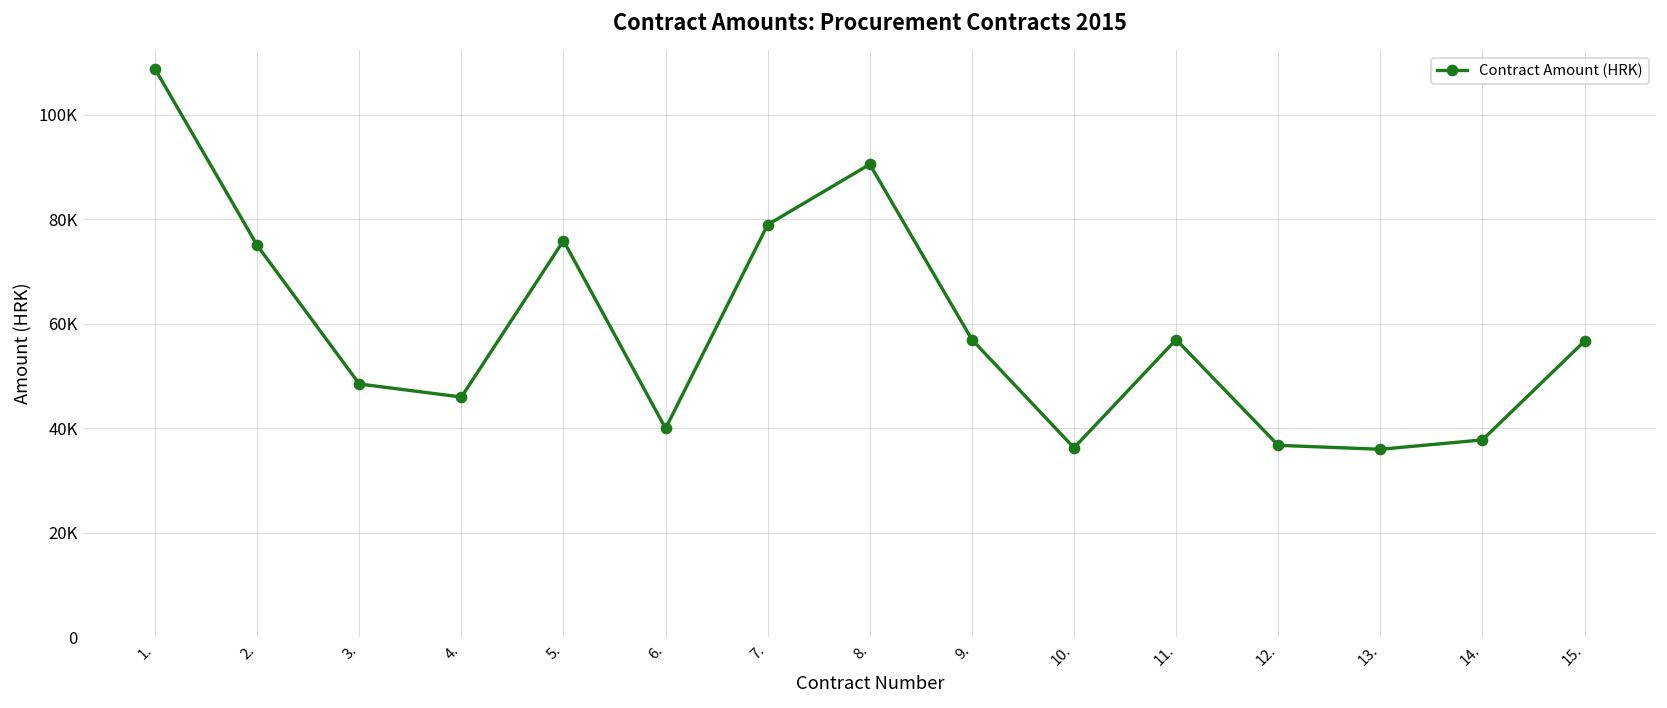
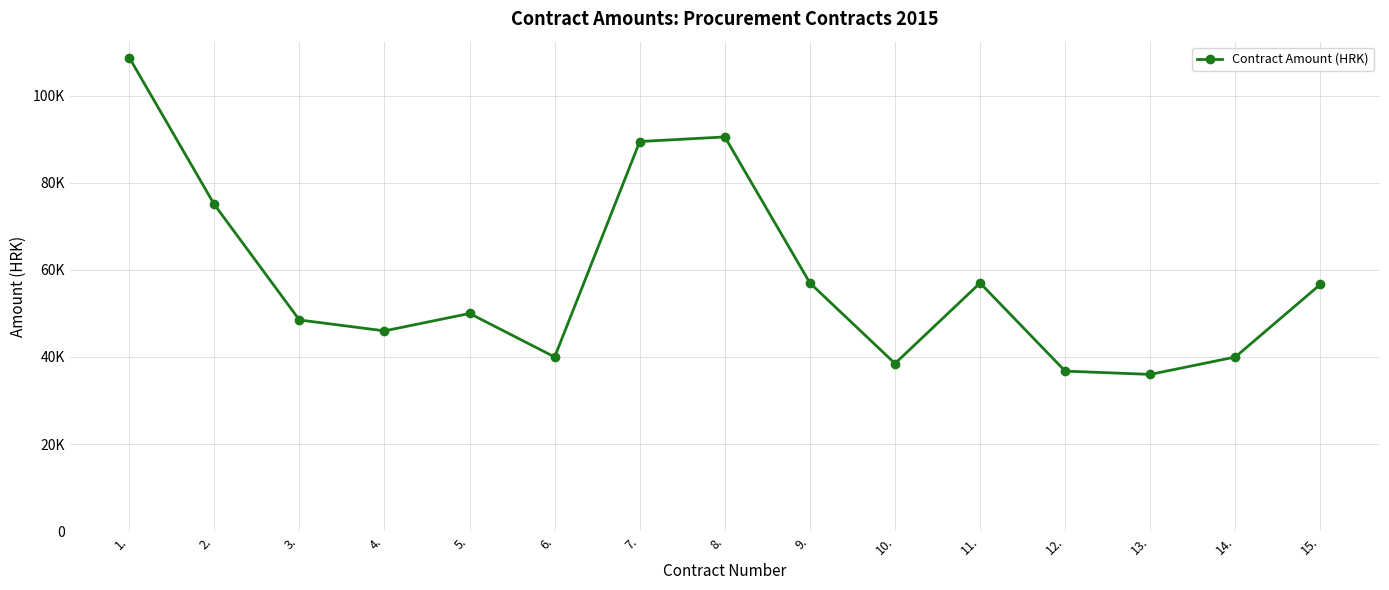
5.: 76000 -> 50000
7.: 79000 -> 89000
10.: 36000 -> 39000
14.: 38000 -> 40000
